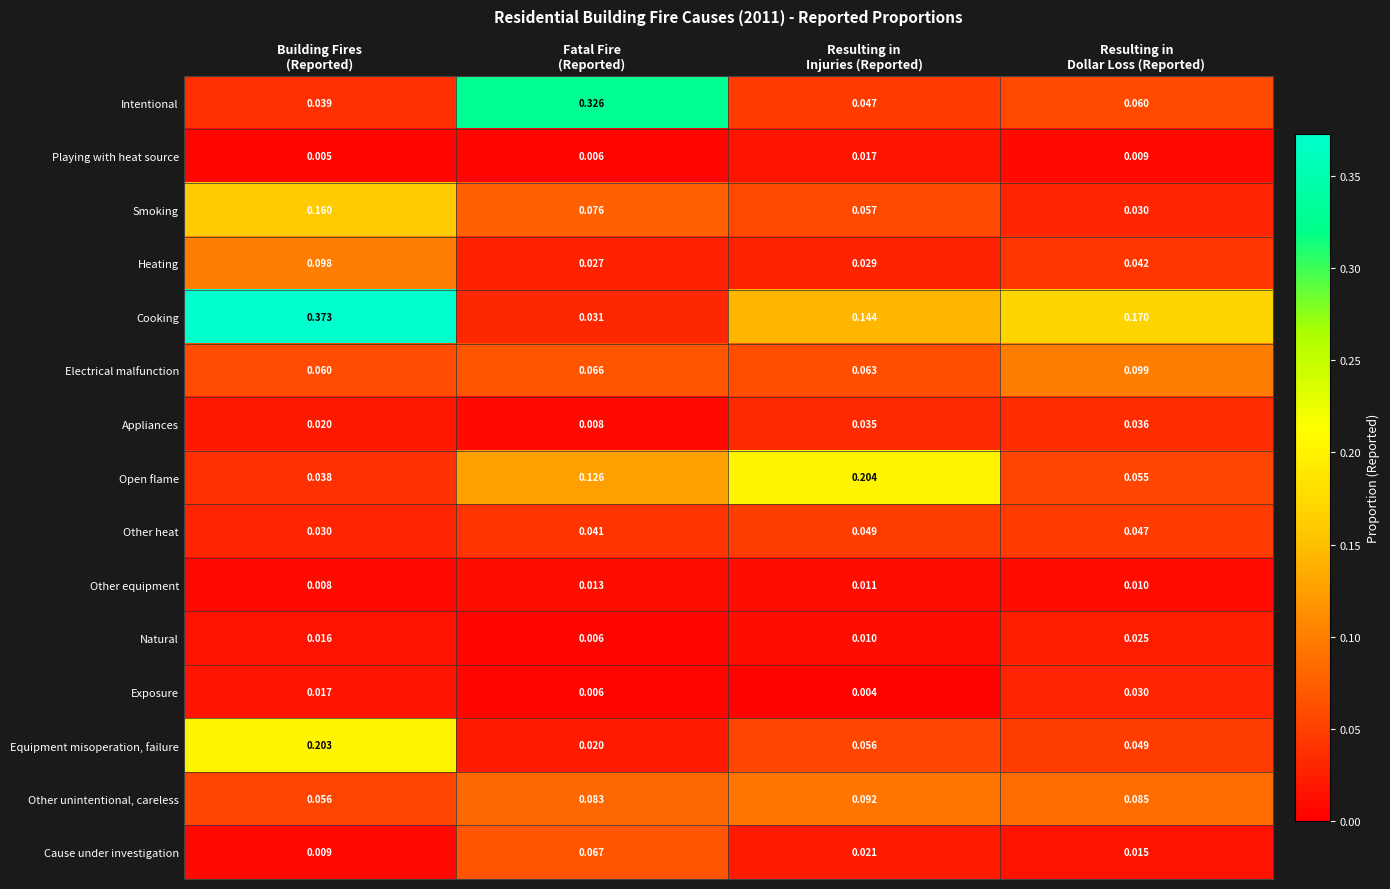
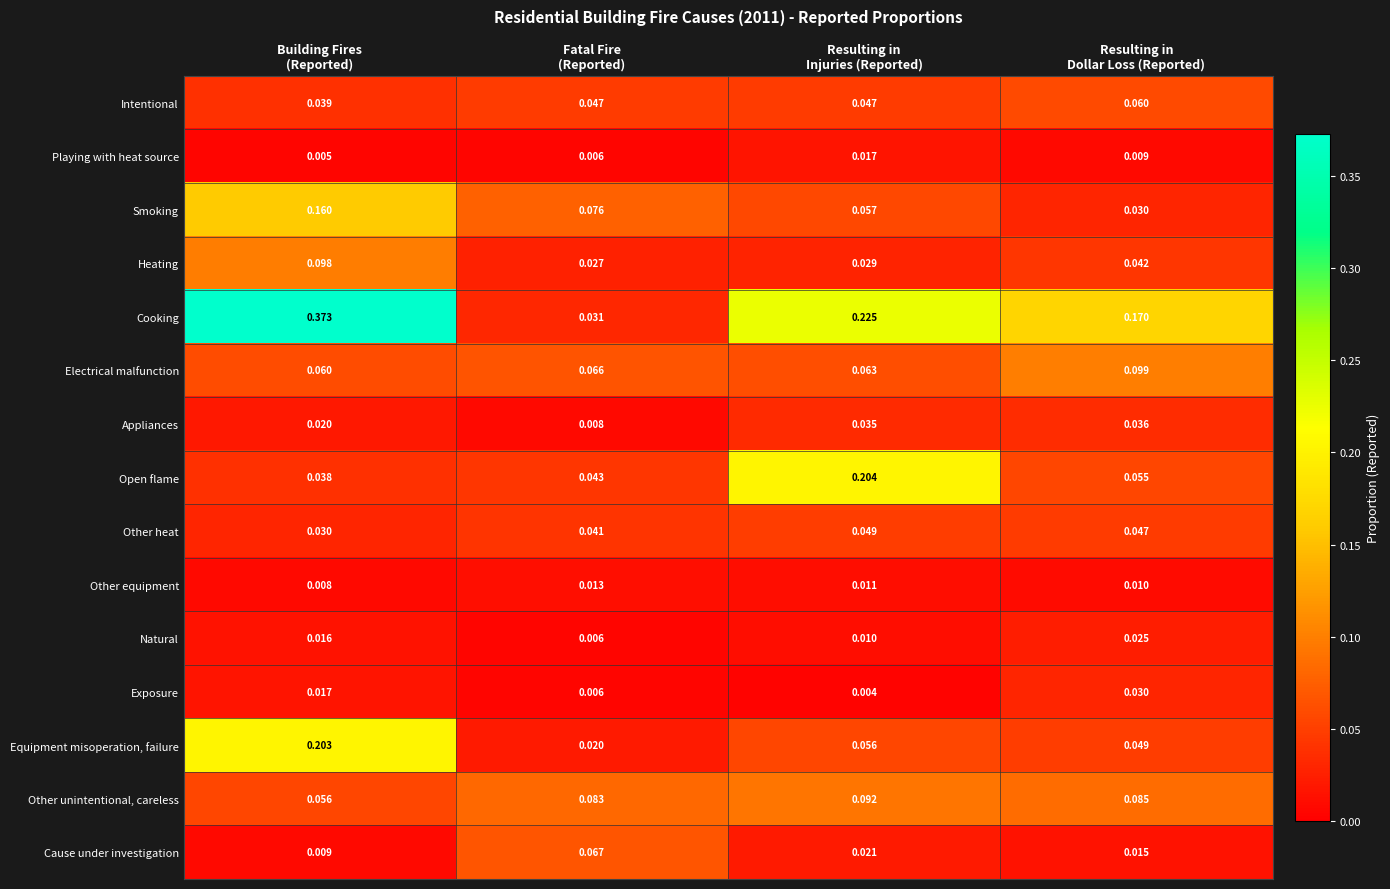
Intentional, Fatal Fire (Reported): 0.326 -> 0.047
Cooking, Resulting in Injuries (Reported): 0.144 -> 0.225
Open flame, Fatal Fire (Reported): 0.126 -> 0.043
